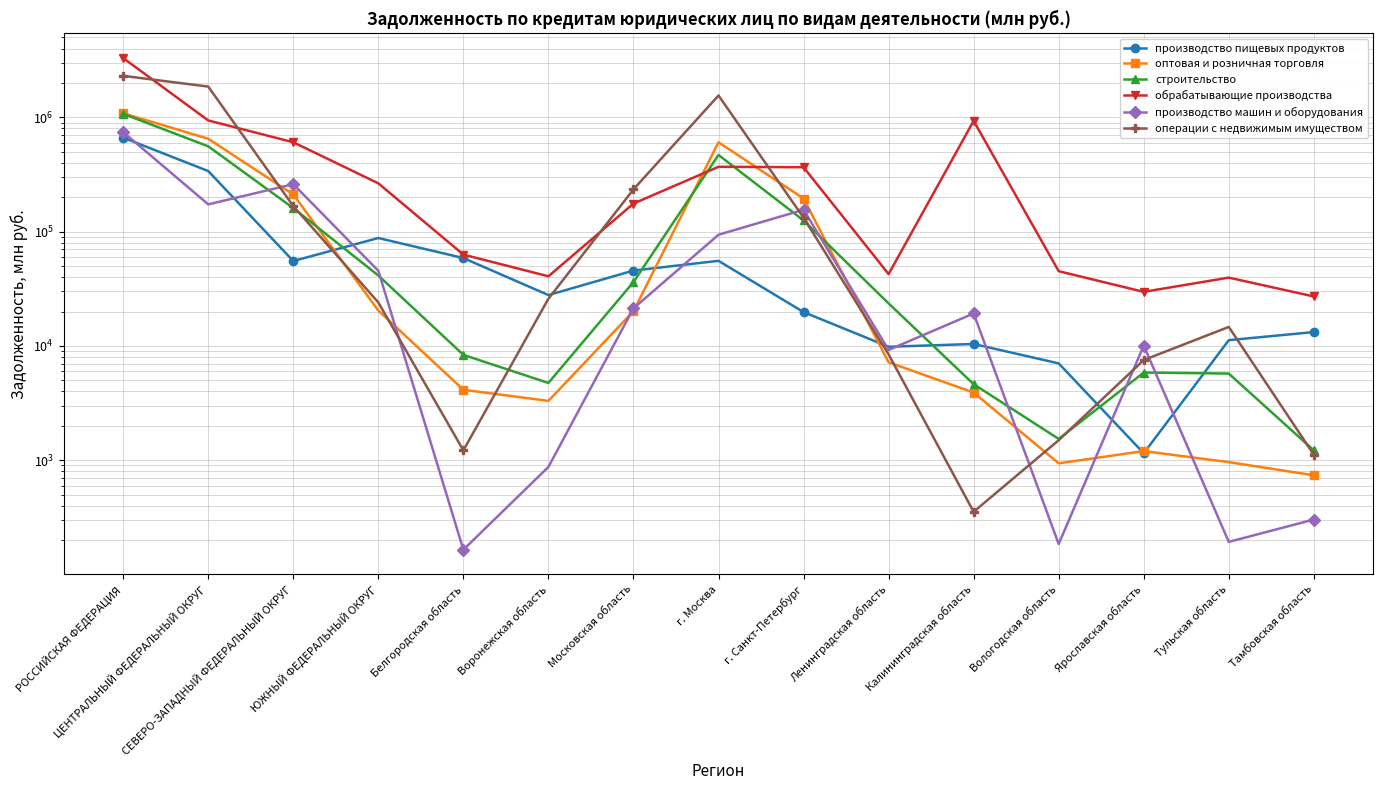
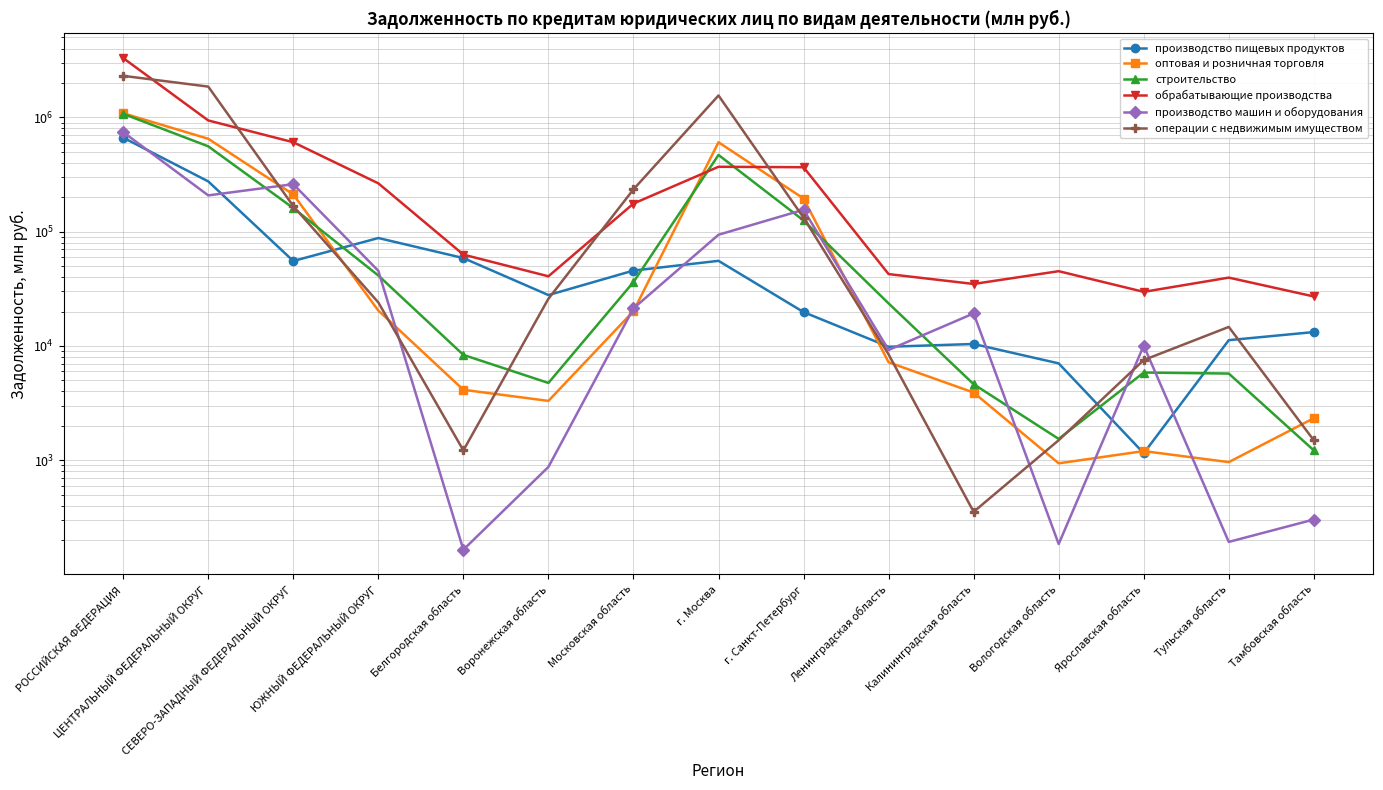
производство пищевых продуктов, ЦЕНТРАЛЬНЫЙ ФЕДЕРАЛЬНЫЙ ОКРУГ: 340000 -> 280000
производство машин и оборудования, ЦЕНТРАЛЬНЫЙ ФЕДЕРАЛЬНЫЙ ОКРУГ: 170000 -> 210000
обрабатывающие производства, Калининградская область: 900000 -> 35000
оптовая и розничная торговля, Тамбовская область: 700 -> 2300
операции с недвижимым имуществом, Тамбовская область: 1100 -> 1500
